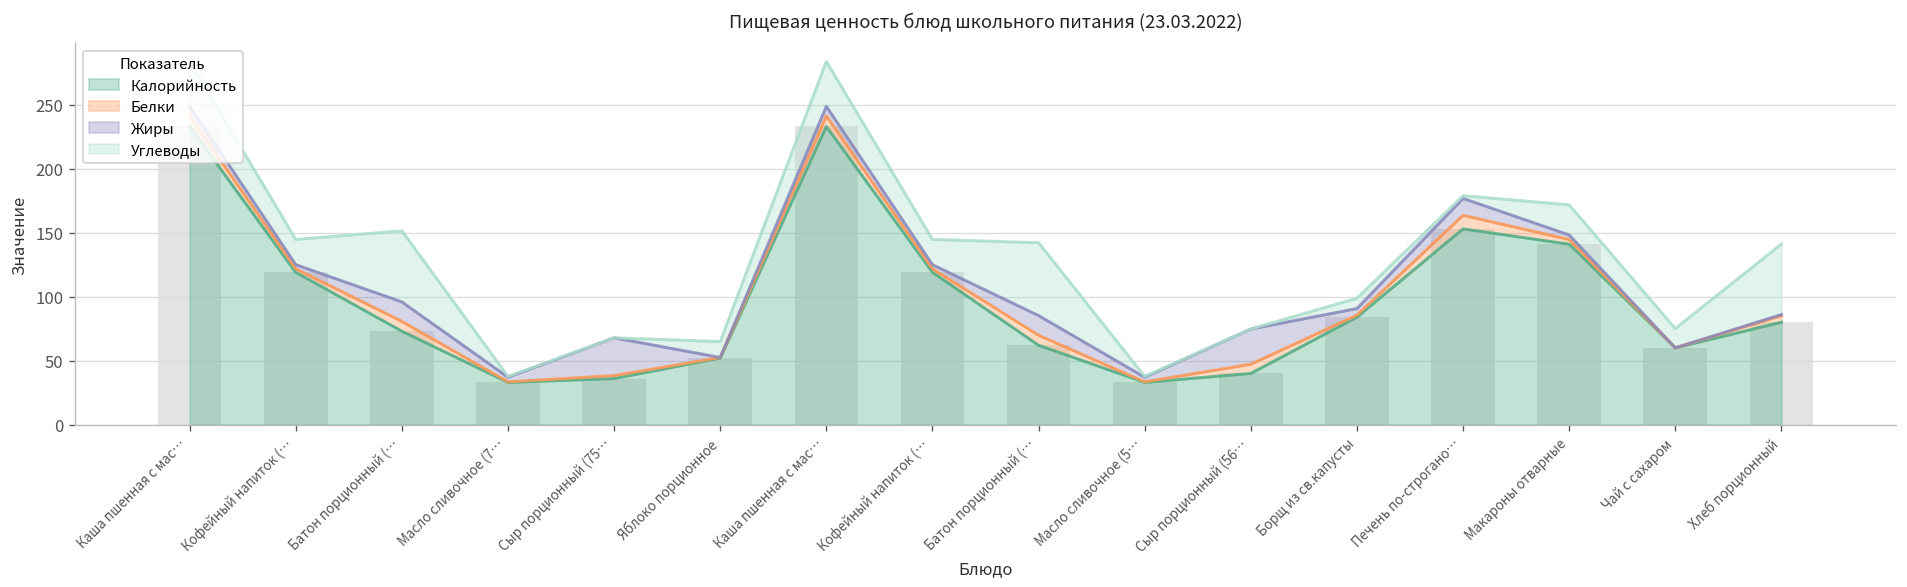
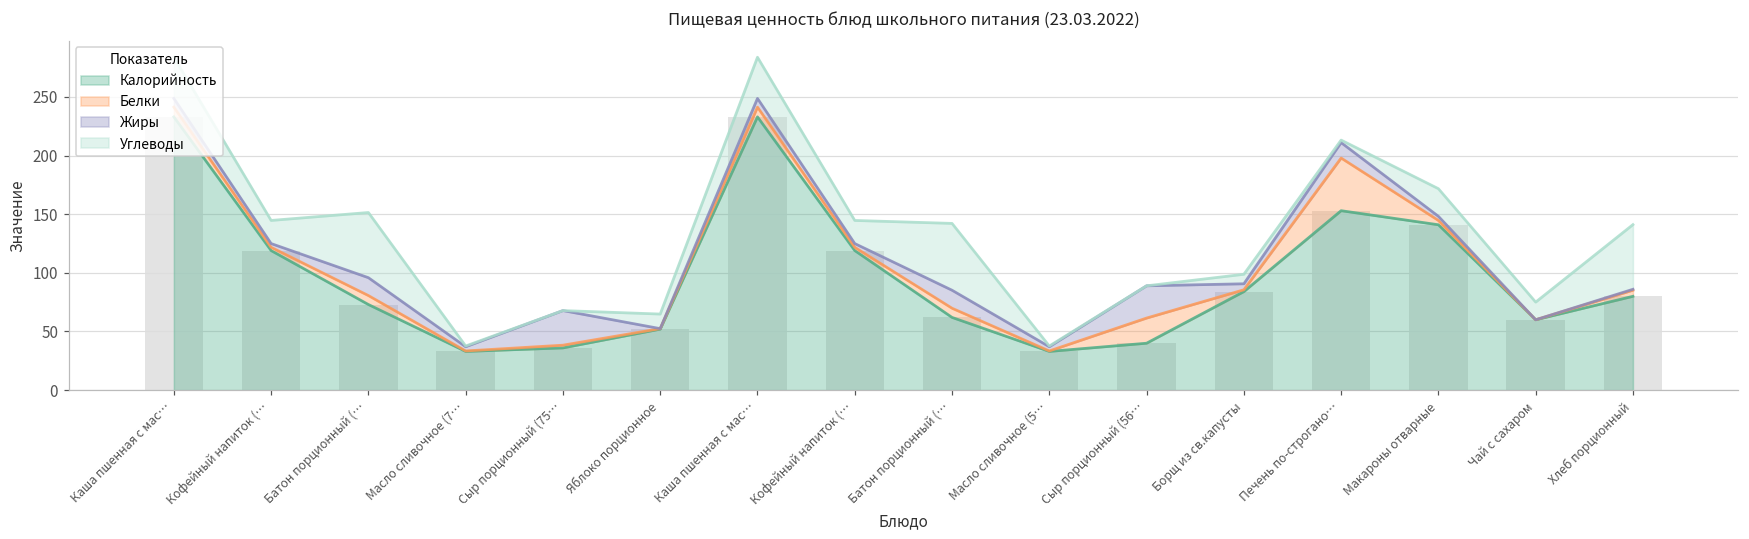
Белки, Сыр порционный (56…: 7 -> 21
Белки, Печень по-строгано…: 11 -> 45
